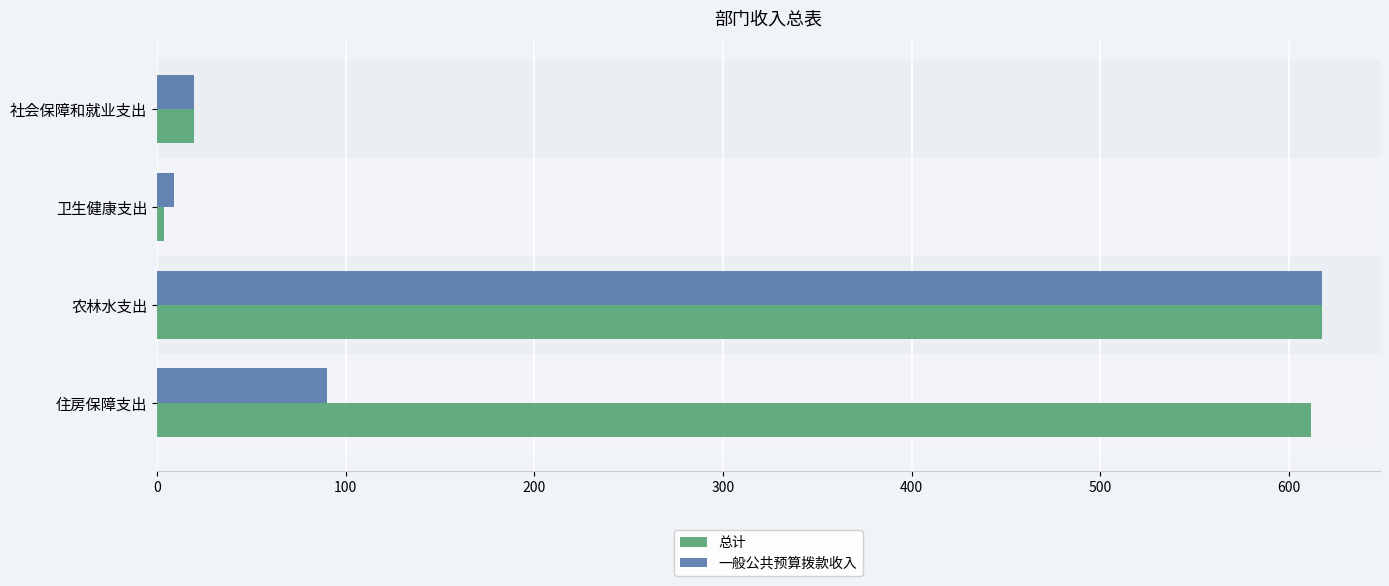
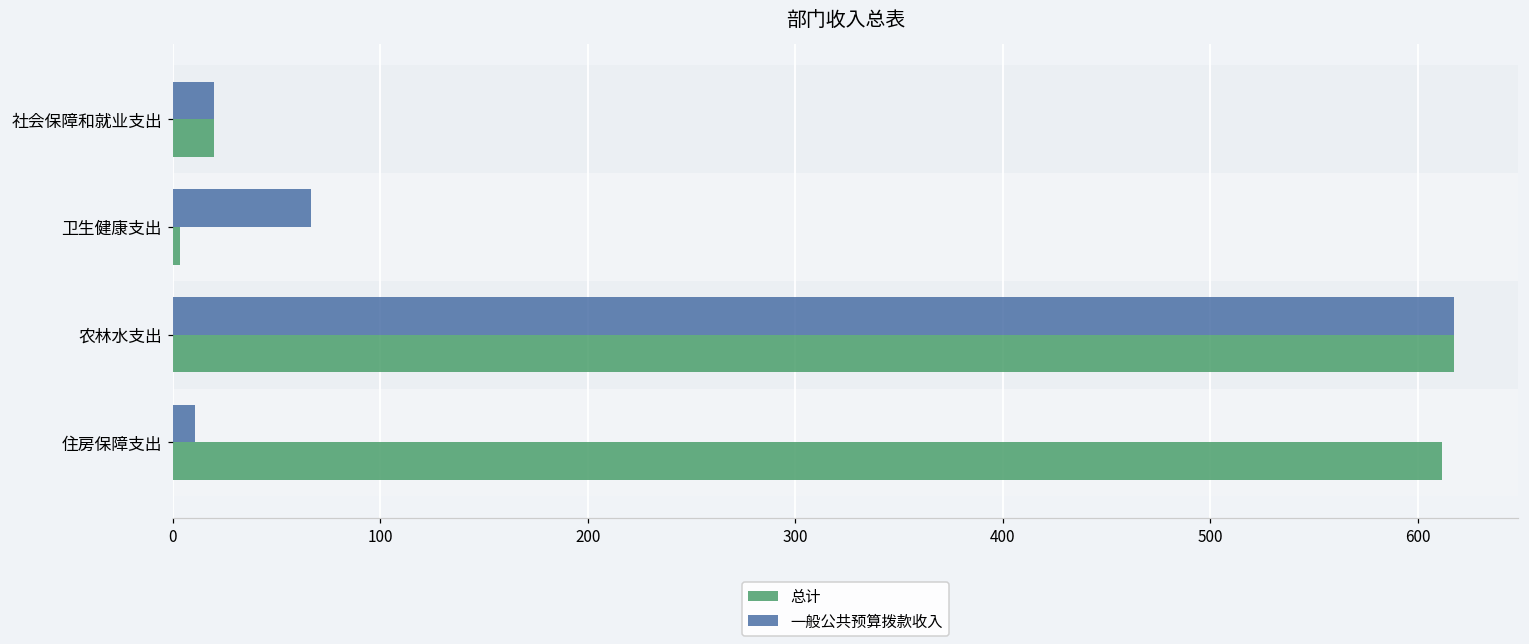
一般公共预算拨款收入, 卫生健康支出: 9 -> 67
一般公共预算拨款收入, 住房保障支出: 90 -> 11
